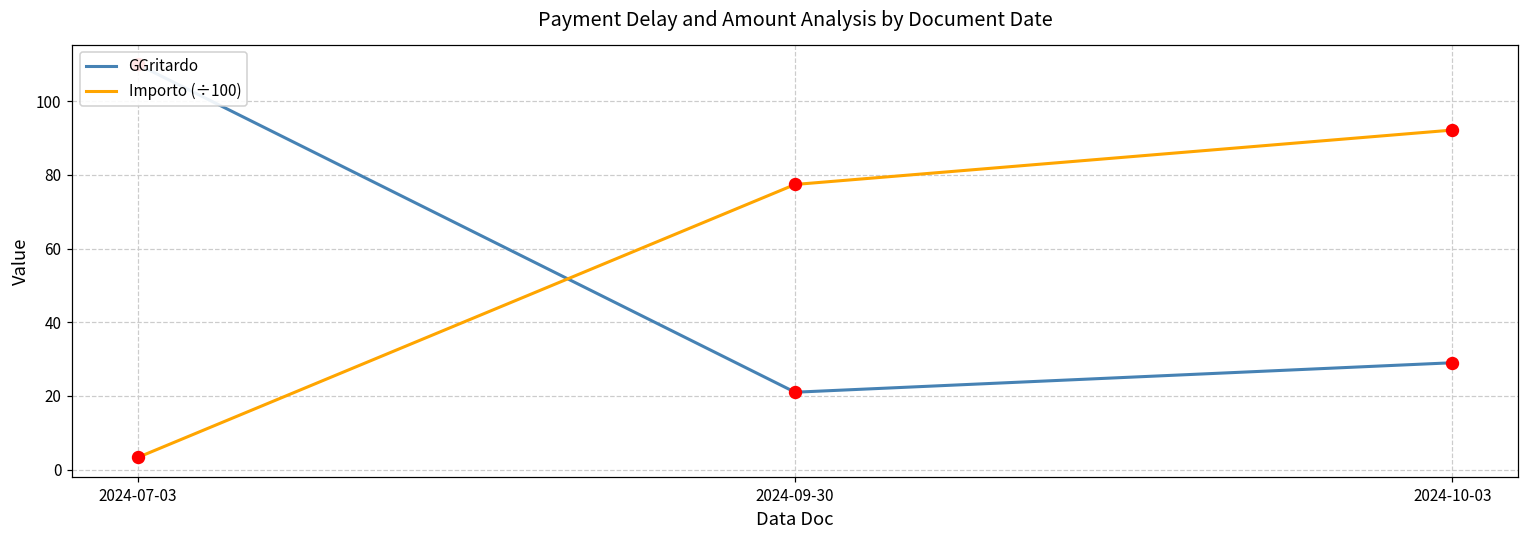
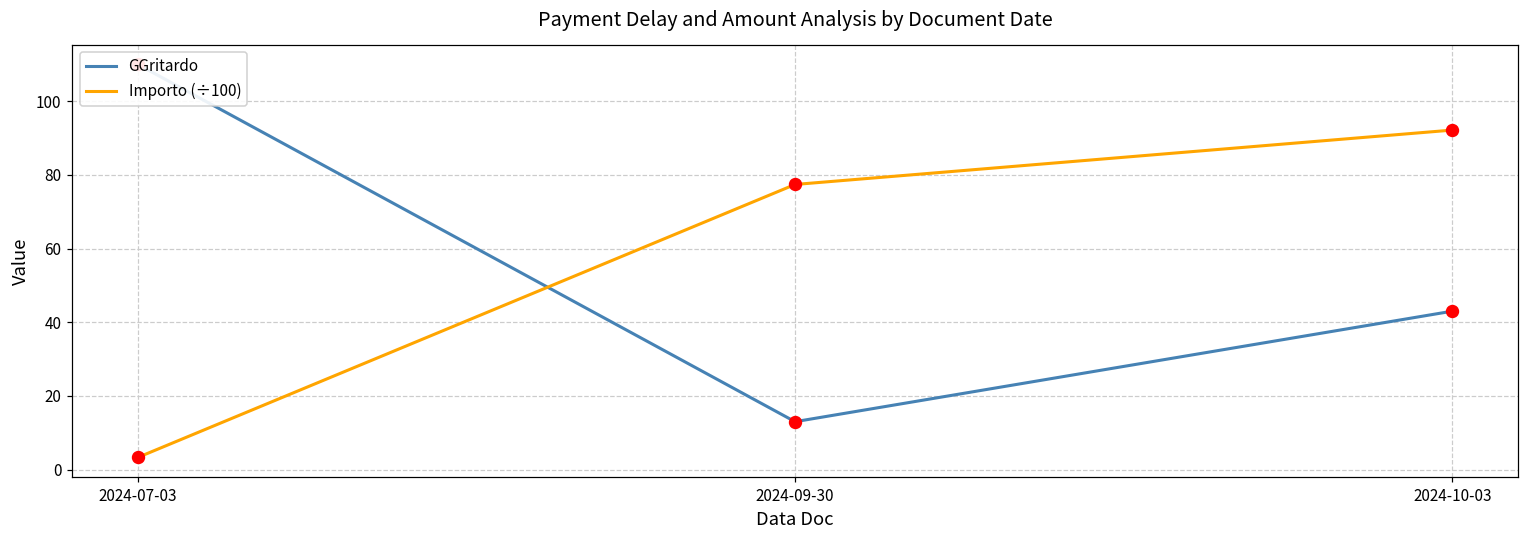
GGritardo, 2024-09-30: 21 -> 13
GGritardo, 2024-10-03: 29 -> 43
